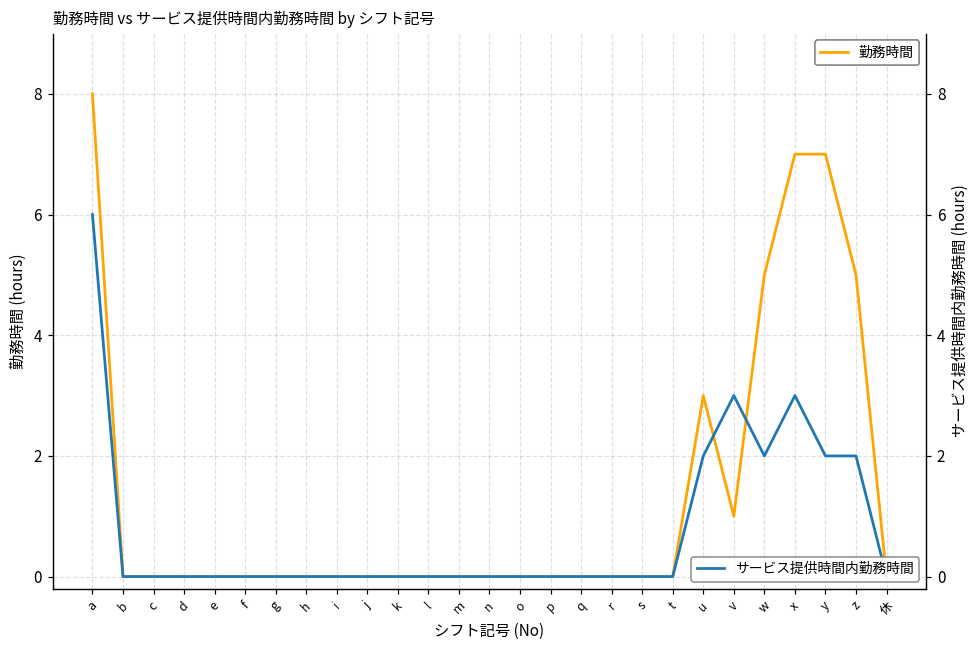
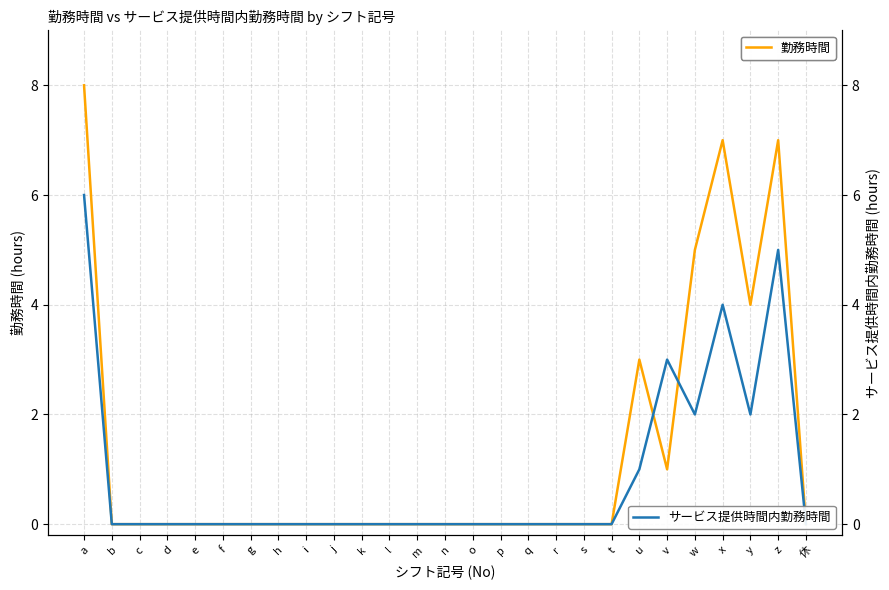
勤務時間, y: 7 -> 4
勤務時間, z: 5 -> 7
サービス提供時間内勤務時間, u: 2 -> 1
サービス提供時間内勤務時間, x: 3 -> 4
サービス提供時間内勤務時間, z: 2 -> 5
